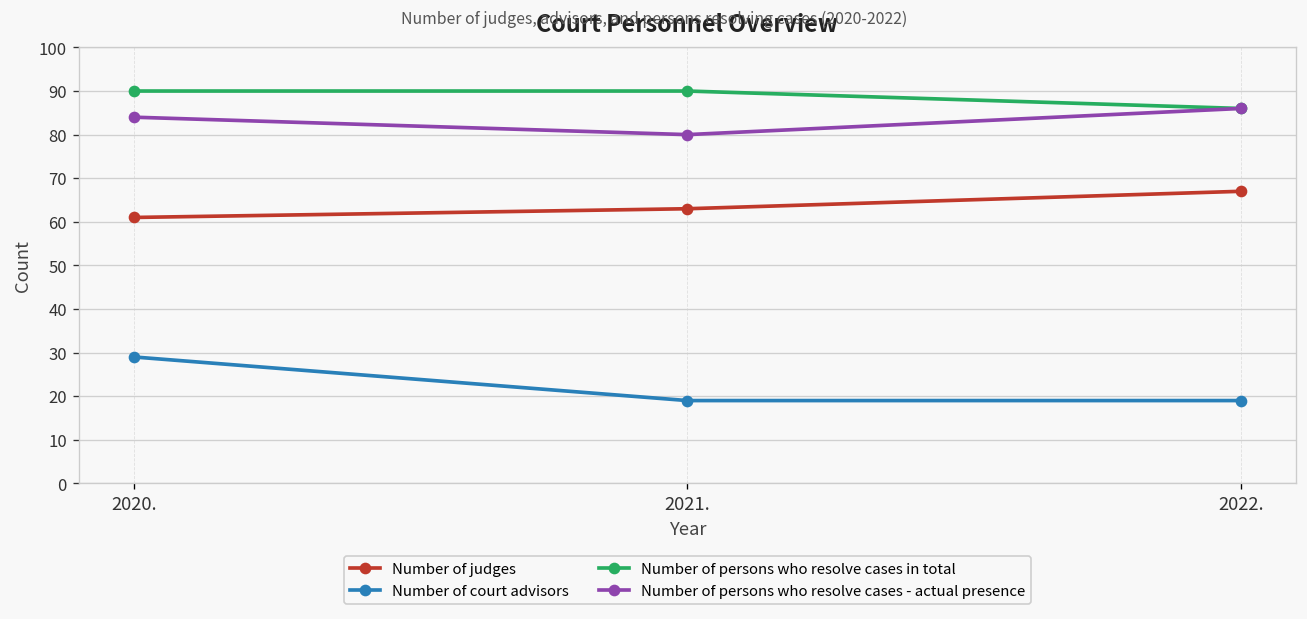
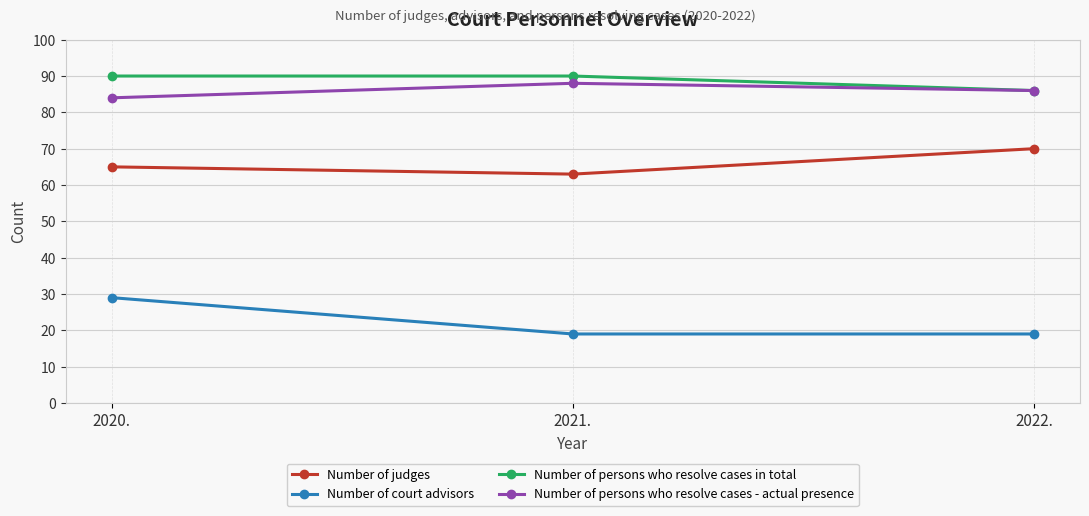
Number of judges, 2020.: 61 -> 65
Number of persons who resolve cases - actual presence, 2021.: 80 -> 88
Number of judges, 2022.: 67 -> 70
